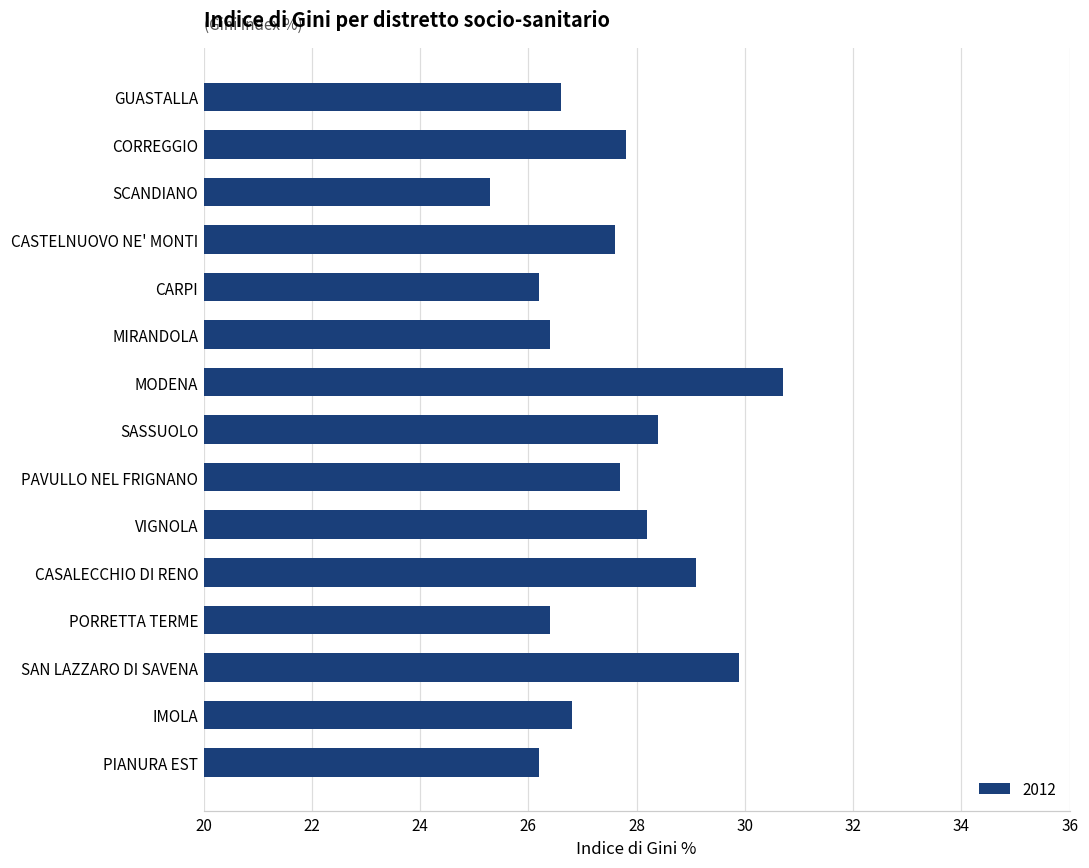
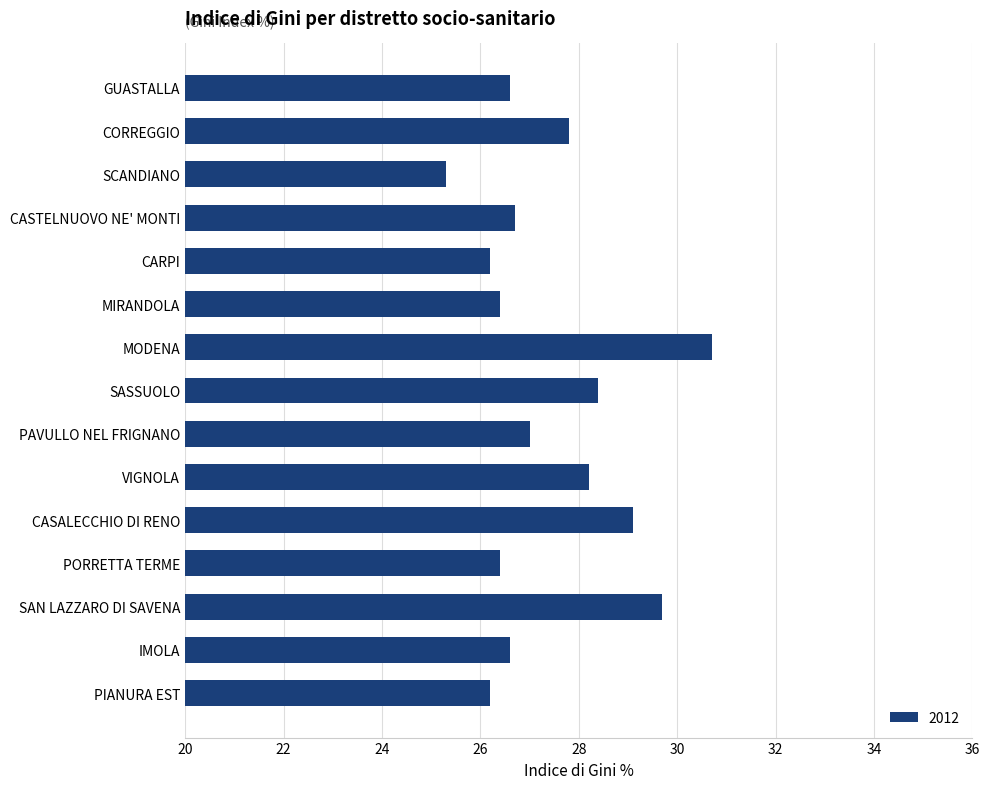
CASTELNUOVO NE' MONTI: 27.6 -> 26.7
PAVULLO NEL FRIGNANO: 27.7 -> 27.0
SAN LAZZARO DI SAVENA: 29.9 -> 29.7
IMOLA: 26.8 -> 26.6
